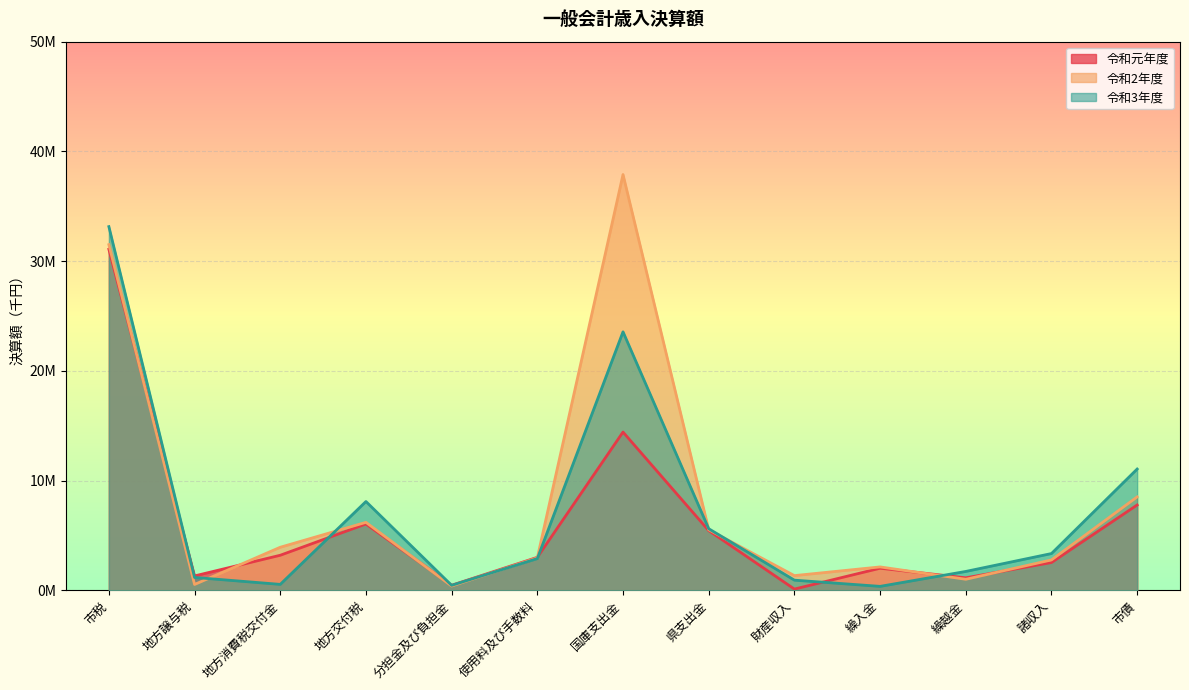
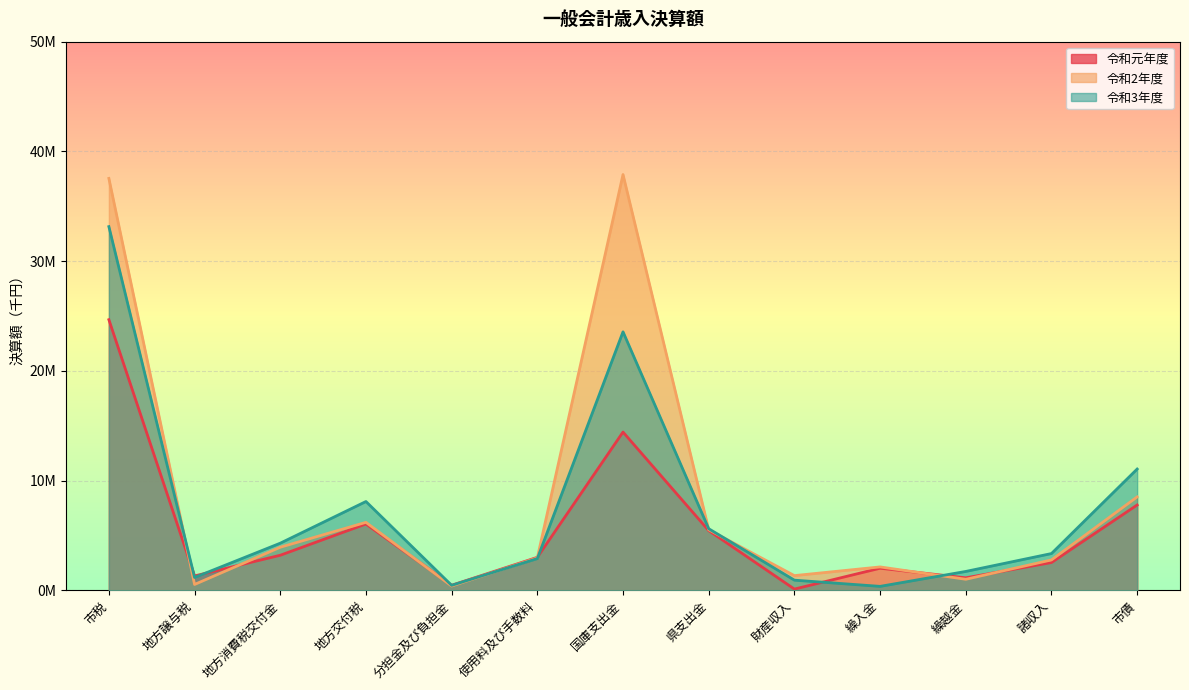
令和元年度, 市税: 31100000 -> 24700000
令和2年度, 市税: 31500000 -> 37500000
令和3年度, 地方消費税交付金: 500000 -> 4300000
